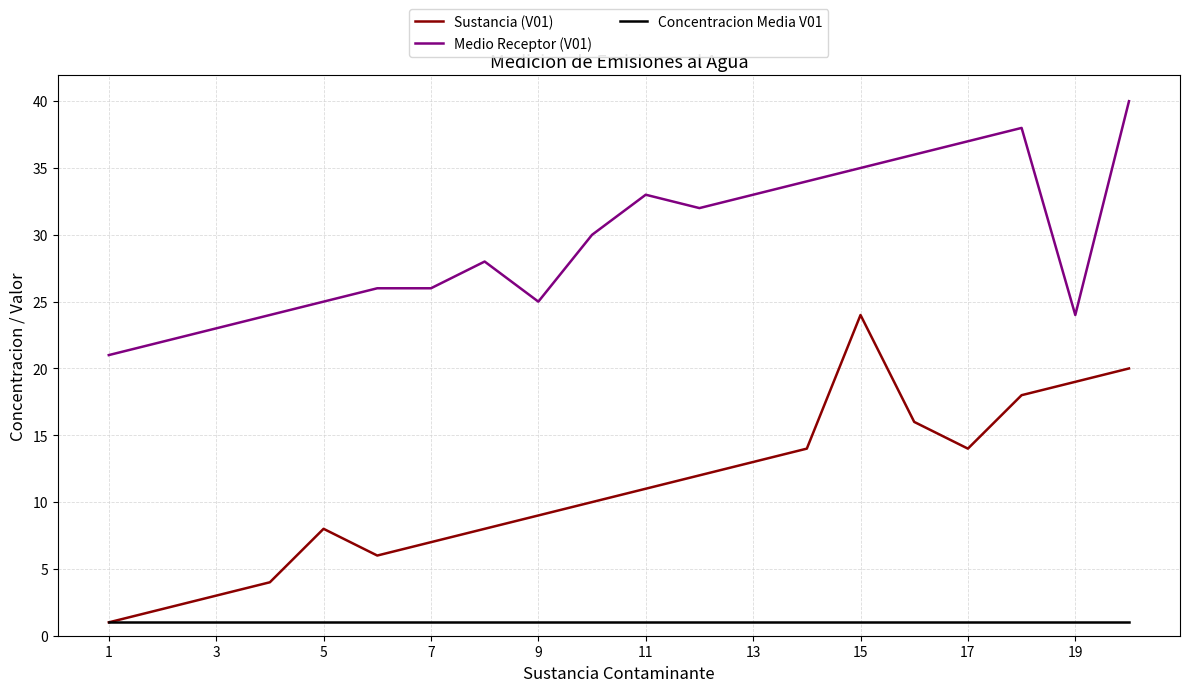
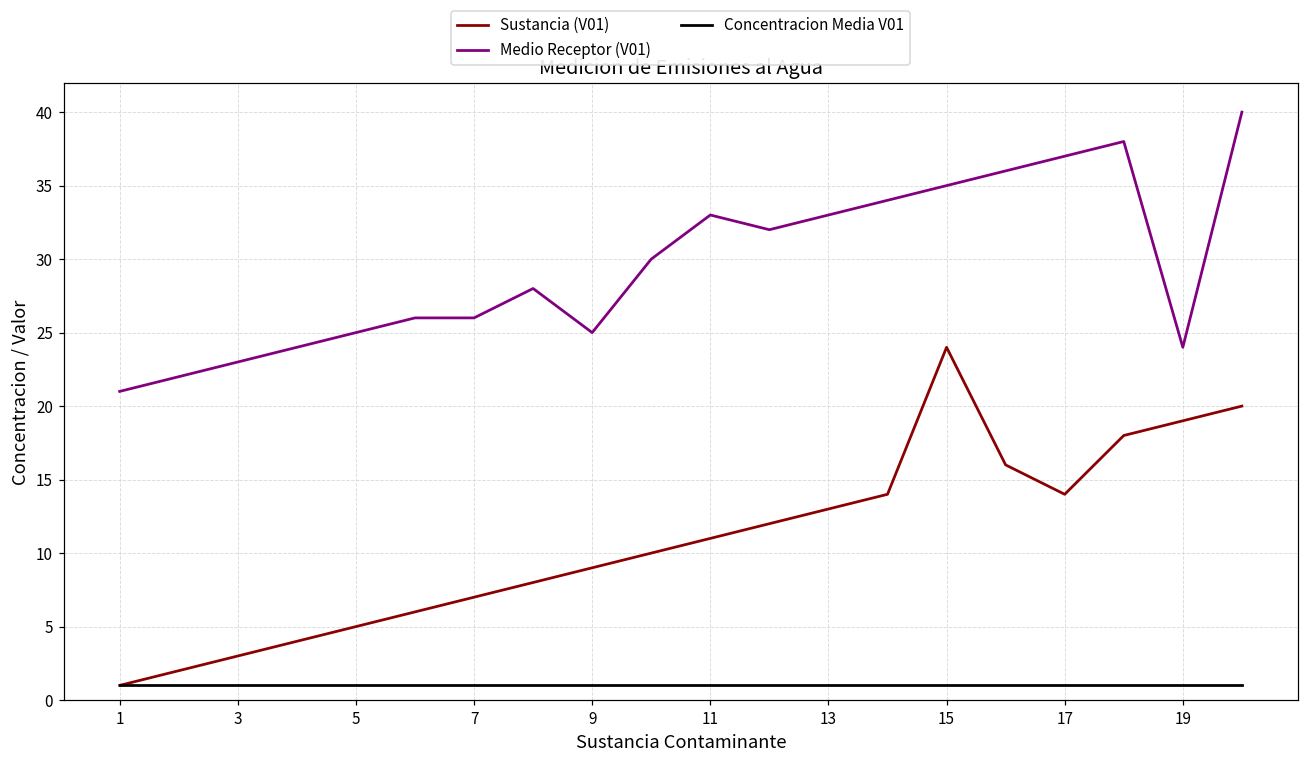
Sustancia (V01), 5: 8 -> 5
